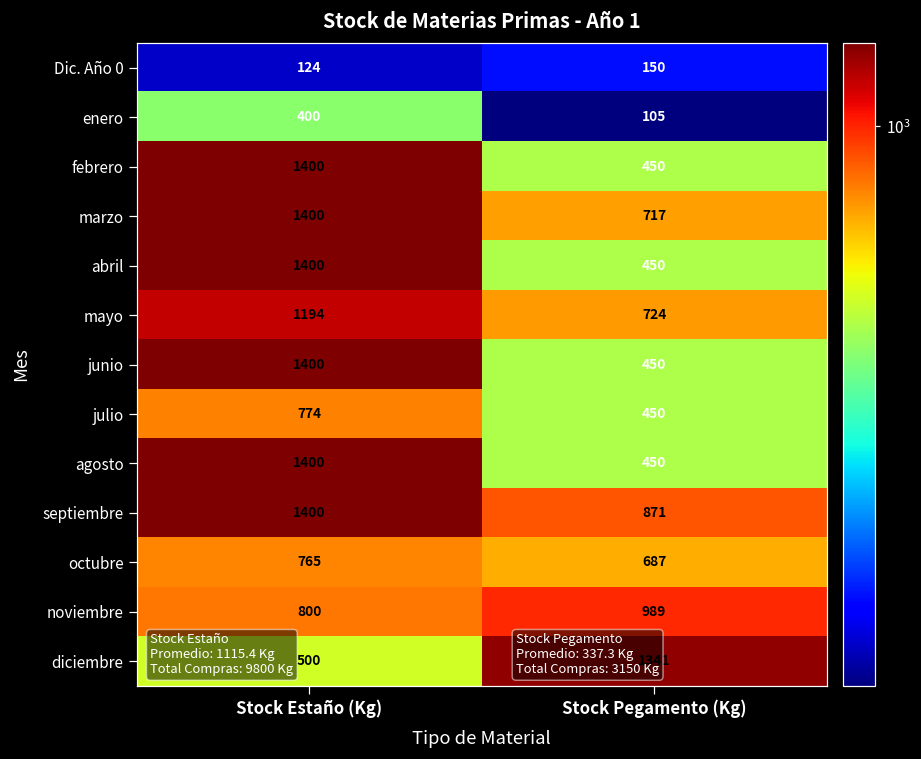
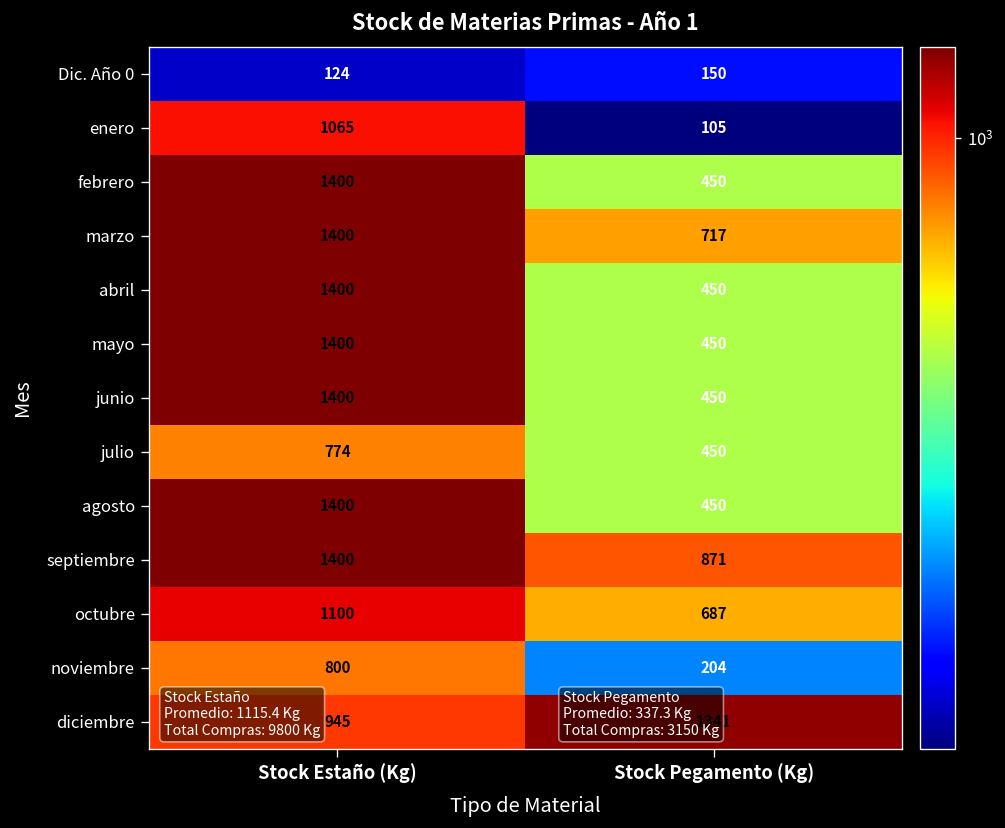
enero, Stock Estaño (Kg): 400 -> 1065
mayo, Stock Estaño (Kg): 1194 -> 1400
mayo, Stock Pegamento (Kg): 724 -> 450
octubre, Stock Estaño (Kg): 765 -> 1100
noviembre, Stock Pegamento (Kg): 989 -> 204
diciembre, Stock Estaño (Kg): 500 -> 945
